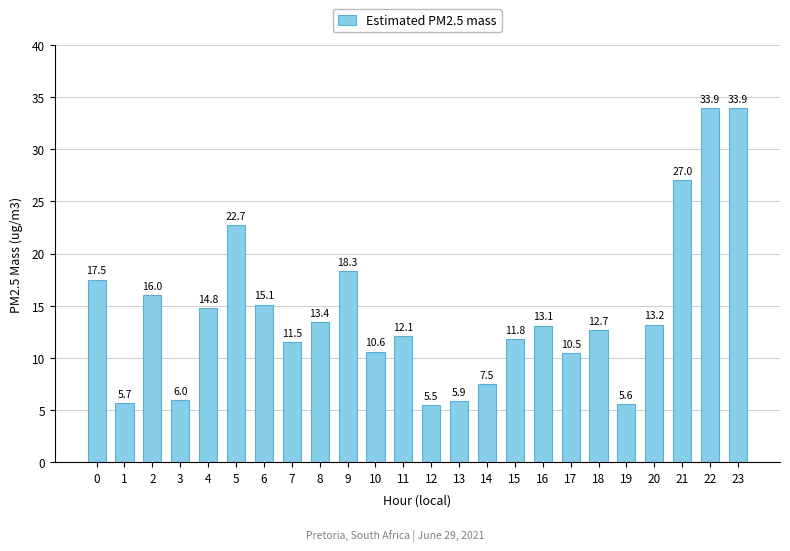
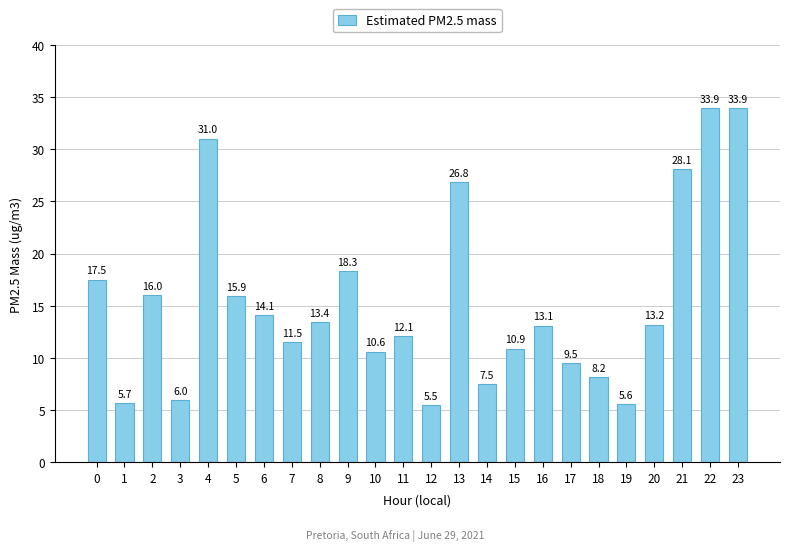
4: 14.8 -> 31.0
5: 22.7 -> 15.9
6: 15.1 -> 14.1
13: 5.9 -> 26.8
15: 11.8 -> 10.9
17: 10.5 -> 9.5
18: 12.7 -> 8.2
21: 27.0 -> 28.1
